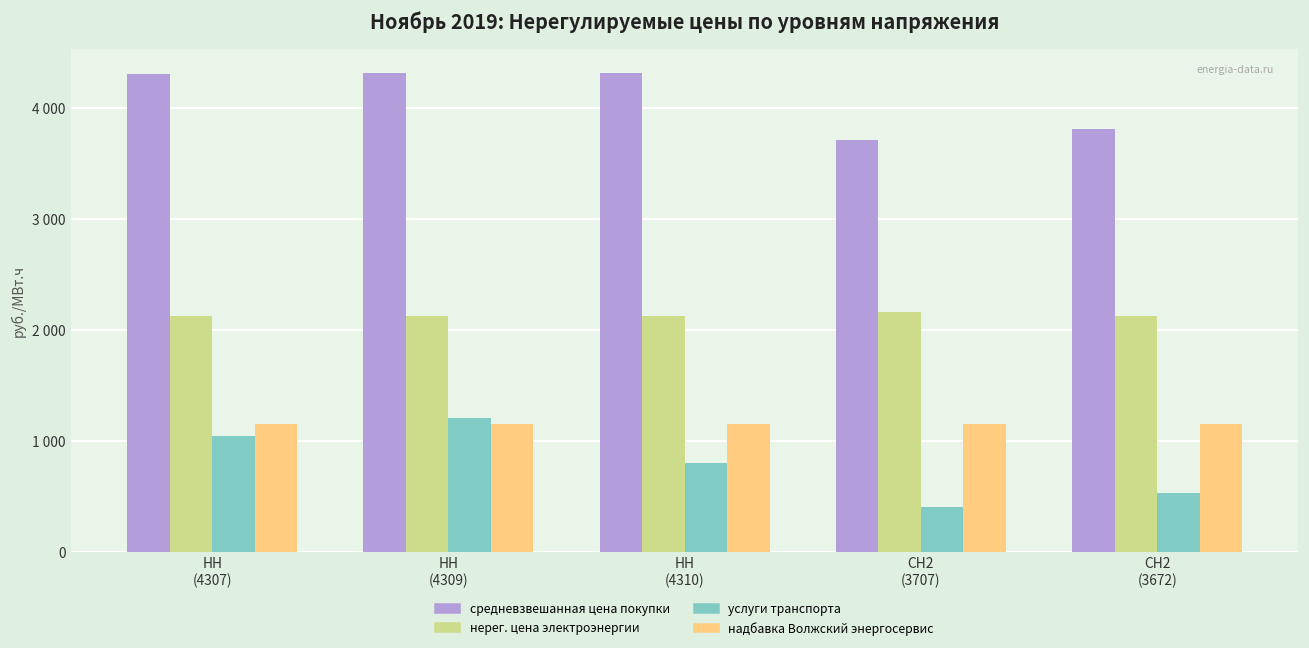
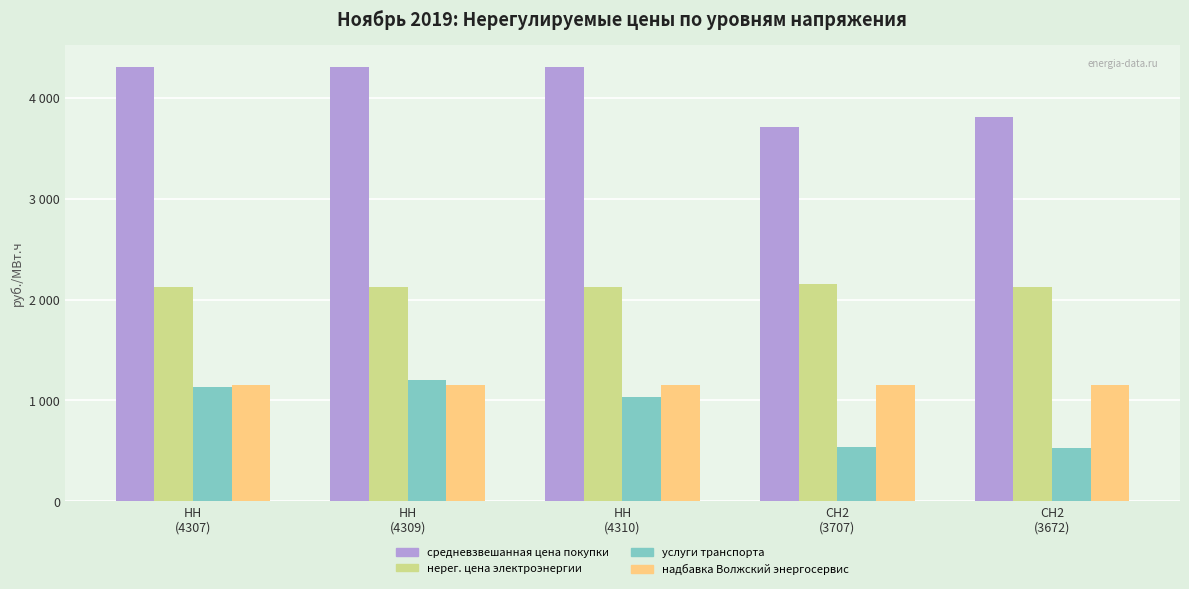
услуги транспорта, НН (4307): 1040 -> 1130
услуги транспорта, НН (4310): 800 -> 1040
услуги транспорта, СН2 (3707): 400 -> 540
